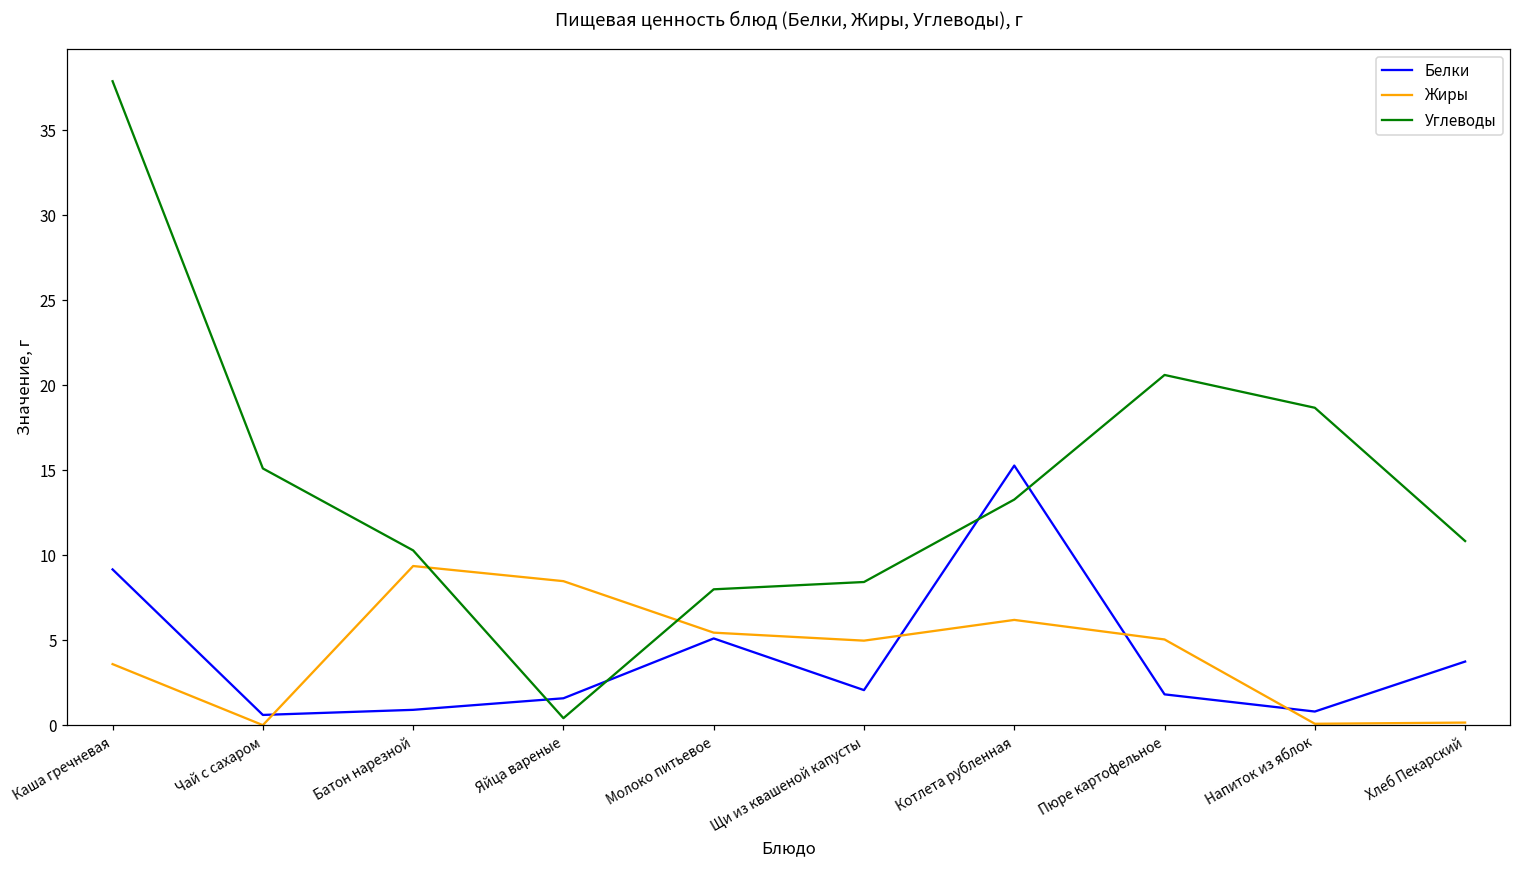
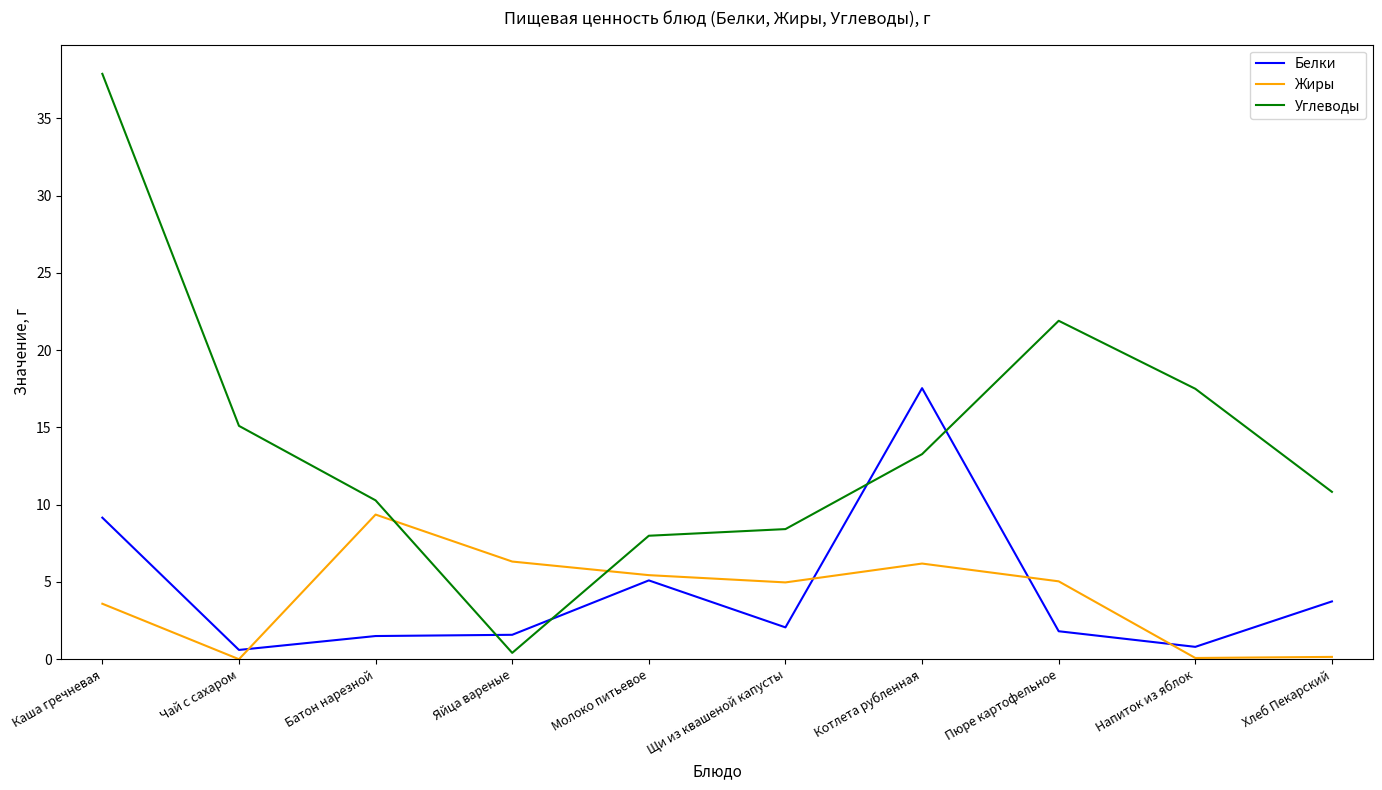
Белки, Батон нарезной: 0.9 -> 1.5
Жиры, Яйца вареные: 8.5 -> 6.3
Белки, Котлета рубленная: 15.3 -> 17.5
Углеводы, Пюре картофельное: 20.6 -> 21.9
Углеводы, Напиток из яблок: 18.7 -> 17.5
